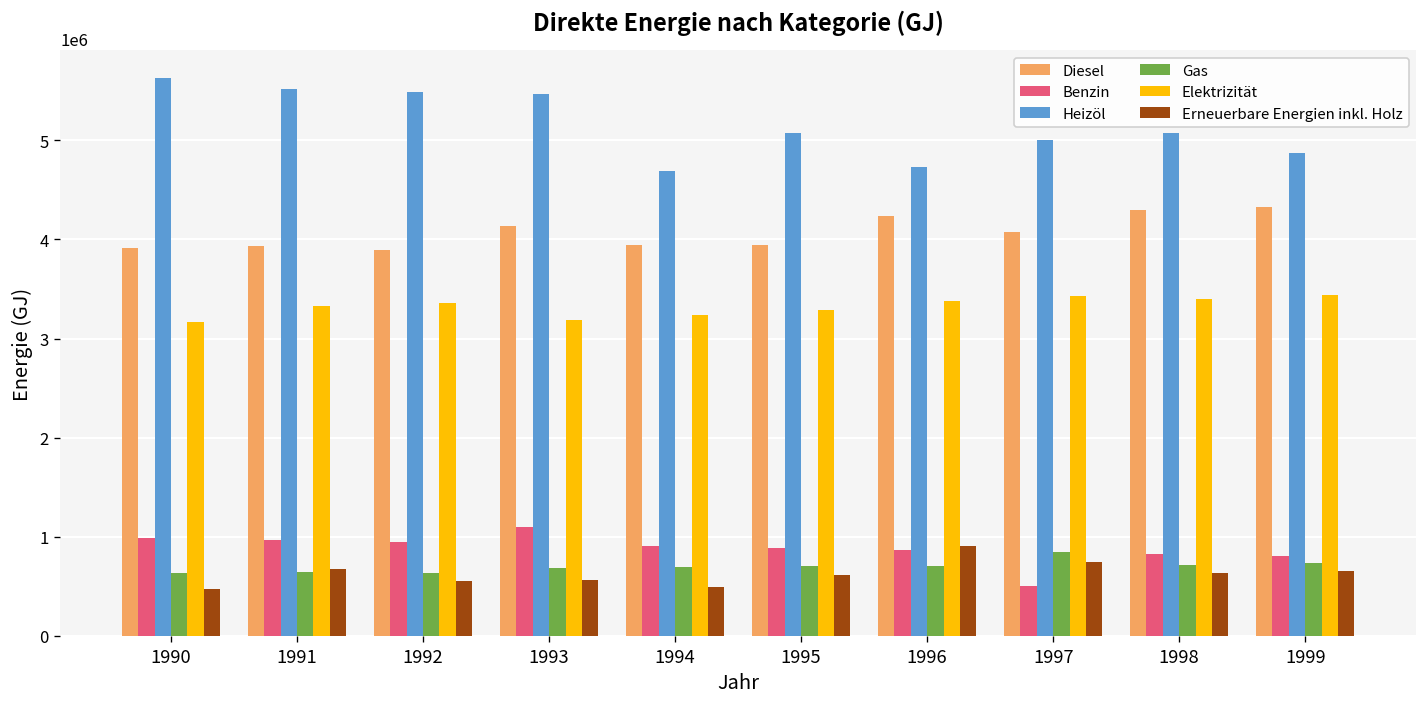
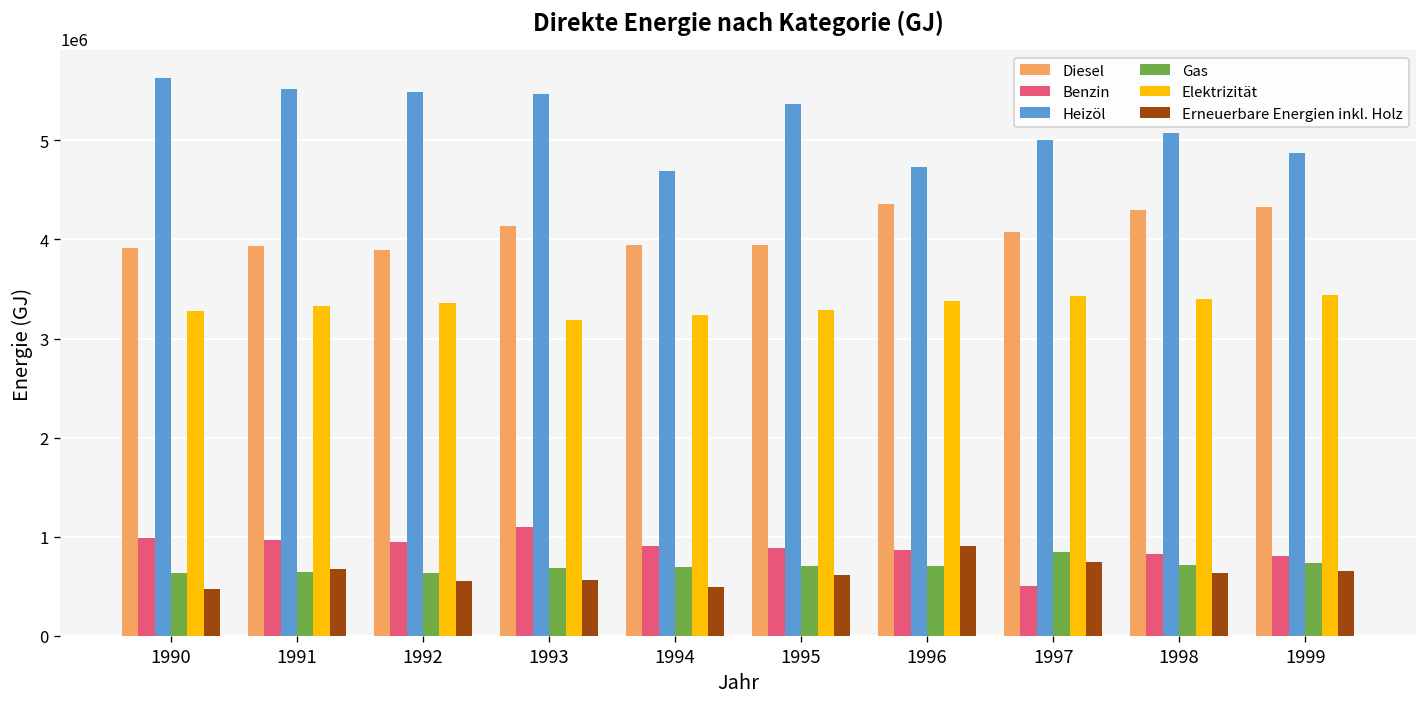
Elektrizität, 1990: 3200000 -> 3300000
Heizöl, 1995: 5100000 -> 5400000
Diesel, 1996: 4200000 -> 4400000
